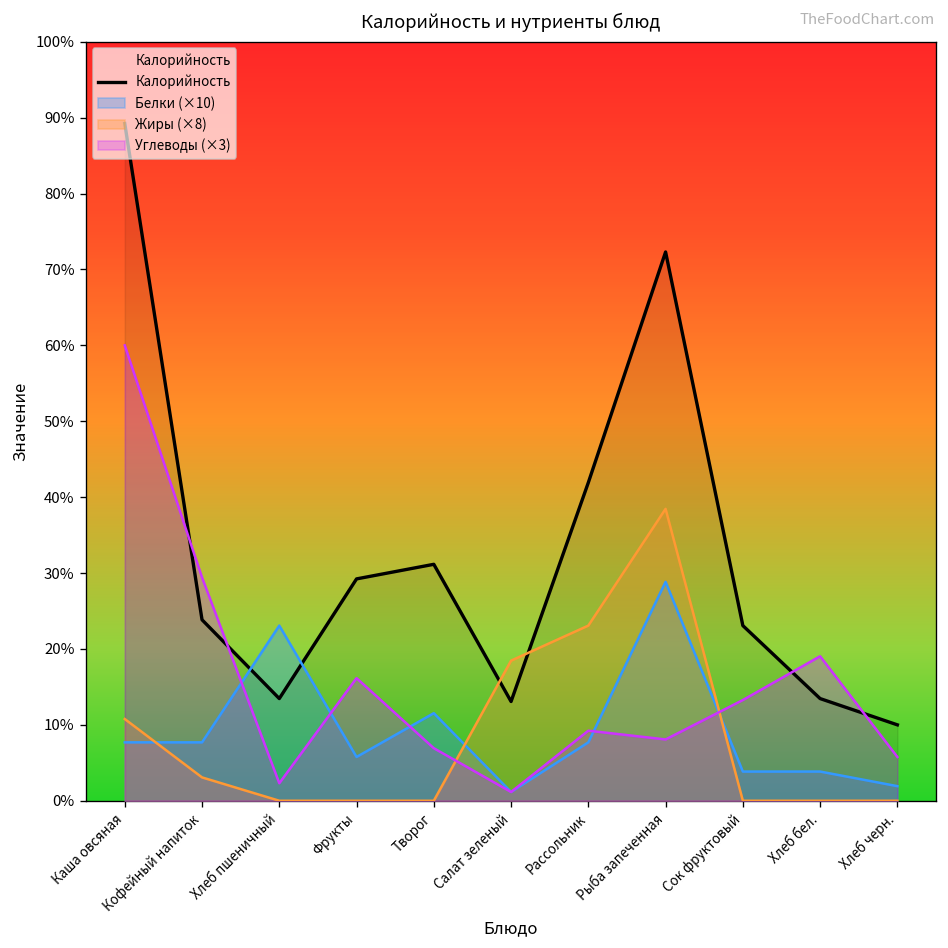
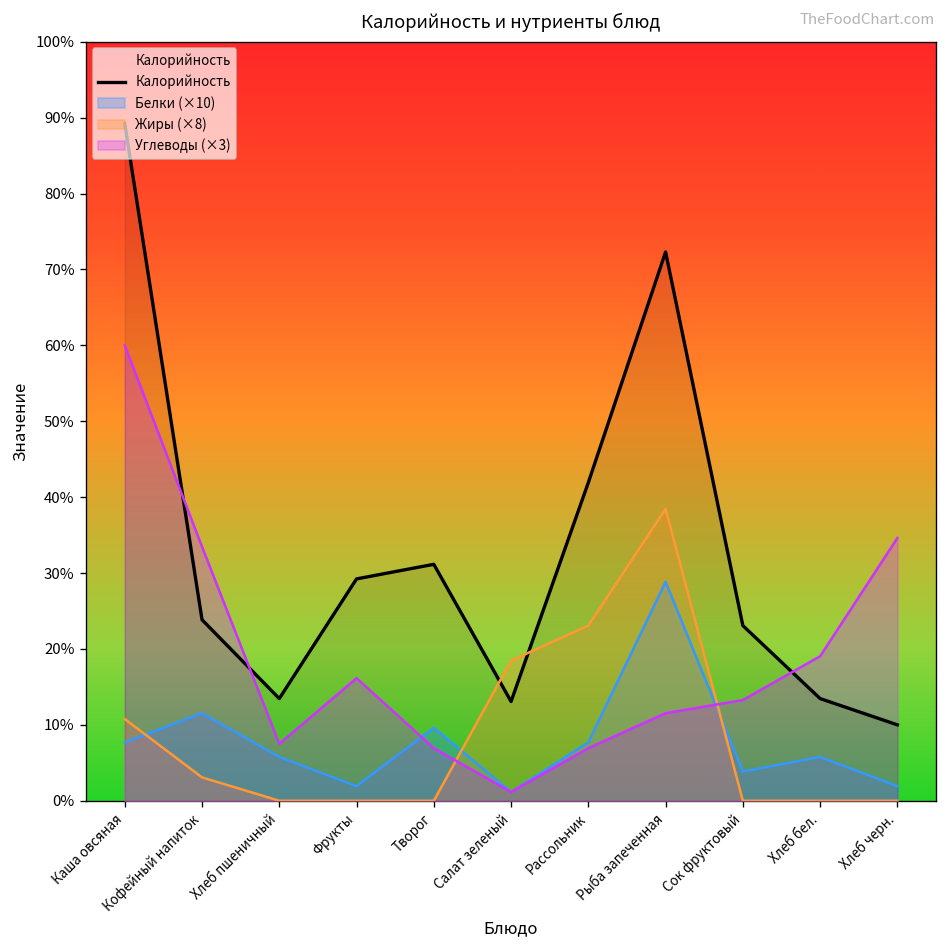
Белки (×10), Кофейный напиток: 8% -> 12%
Углеводы (×3), Кофейный напиток: 29% -> 33%
Белки (×10), Хлеб пшеничный: 23% -> 6%
Углеводы (×3), Хлеб пшеничный: 2% -> 8%
Белки (×10), Фрукты: 6% -> 2%
Белки (×10), Творог: 12% -> 10%
Углеводы (×3), Рассольник: 9% -> 7%
Углеводы (×3), Рыба запеченная: 8% -> 12%
Белки (×10), Хлеб бел.: 4% -> 6%
Углеводы (×3), Хлеб черн.: 6% -> 35%
